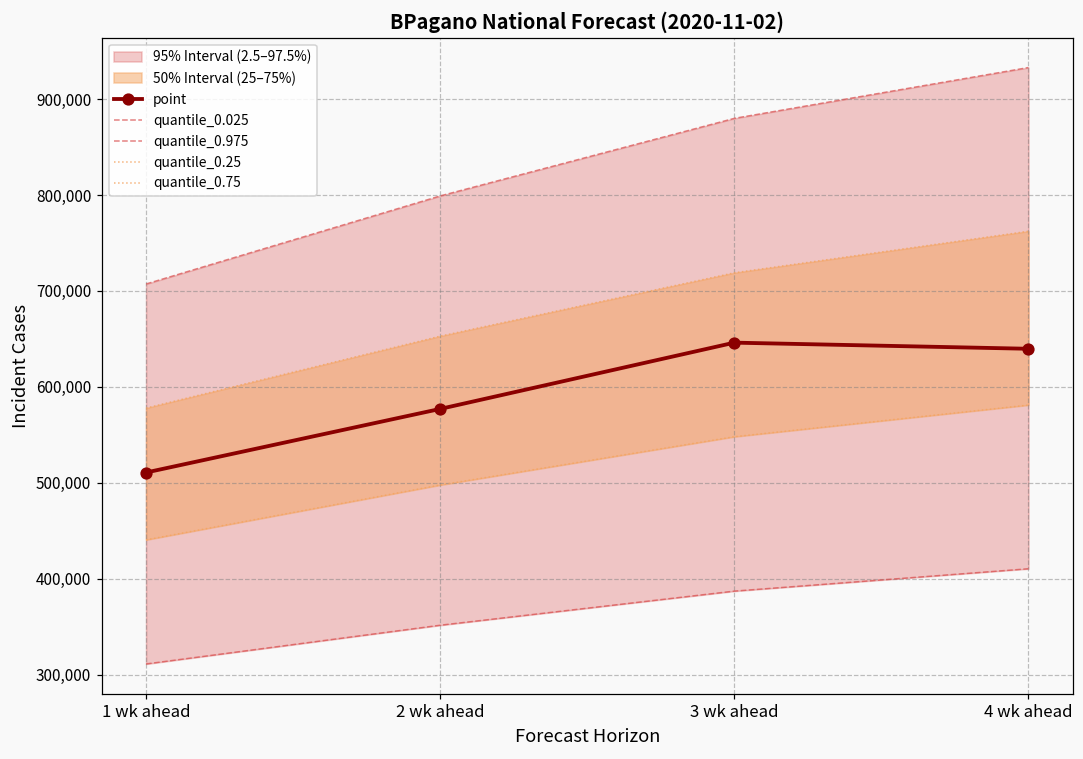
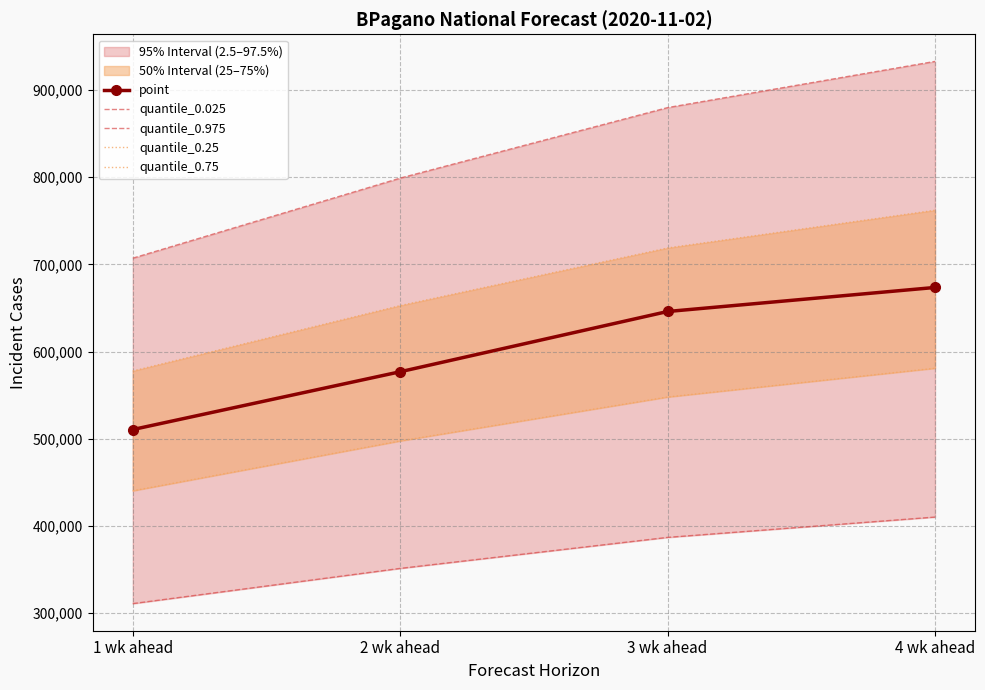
point, 4 wk ahead: 640,000 -> 670,000
